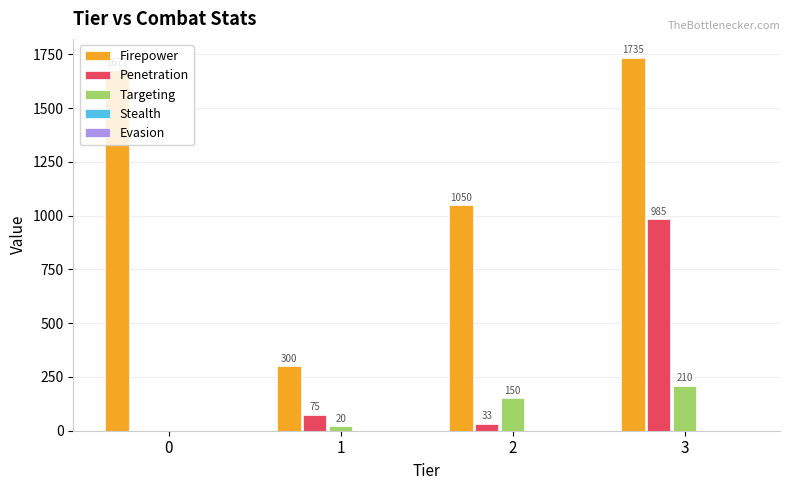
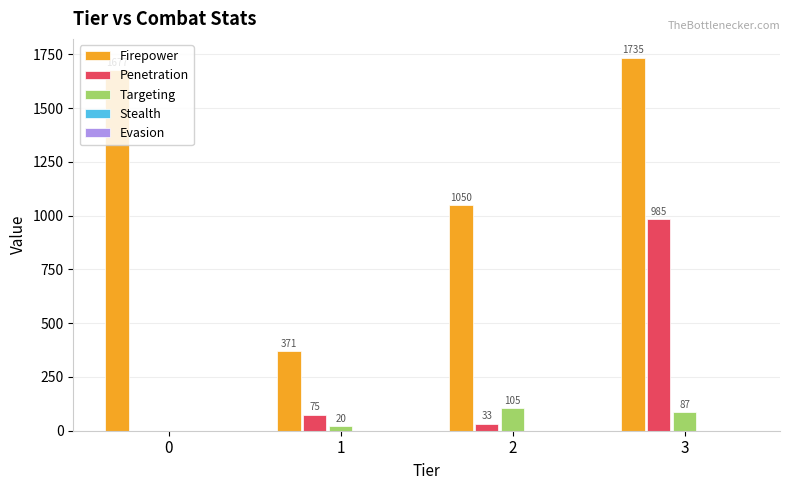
Firepower, 1: 300 -> 371
Targeting, 2: 150 -> 105
Targeting, 3: 210 -> 87
